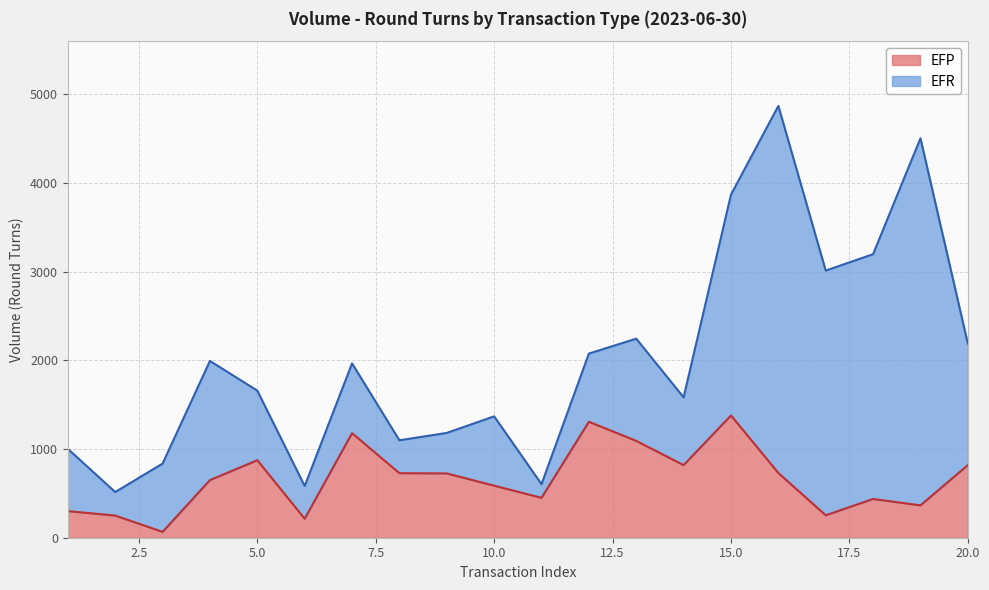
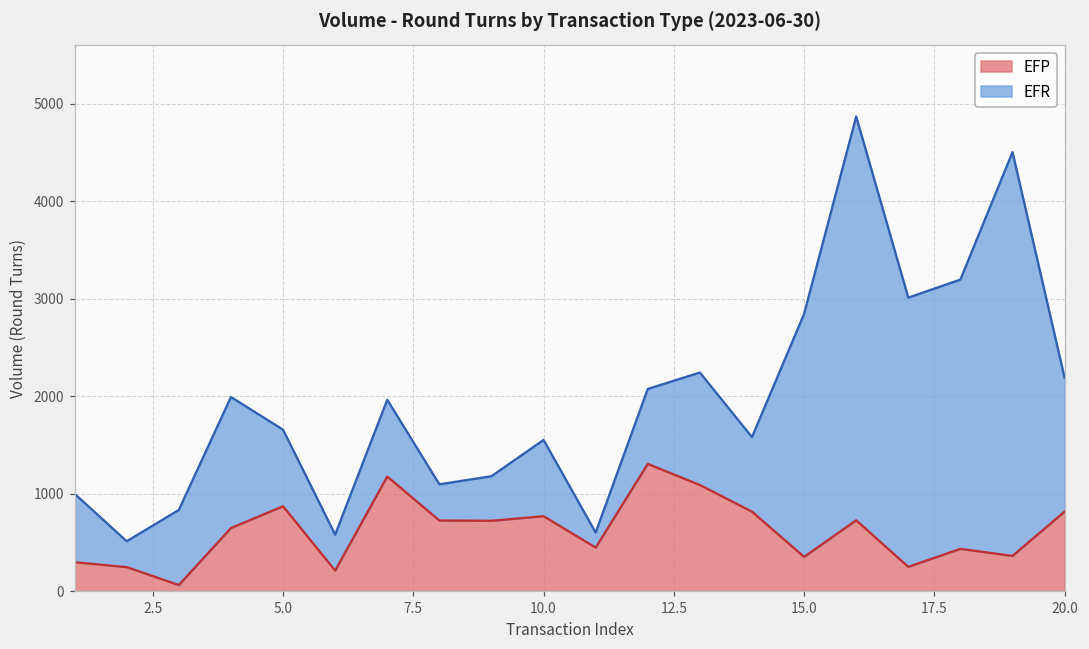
EFP, 10.0: 600 -> 800
EFP, 15.0: 1400 -> 400
